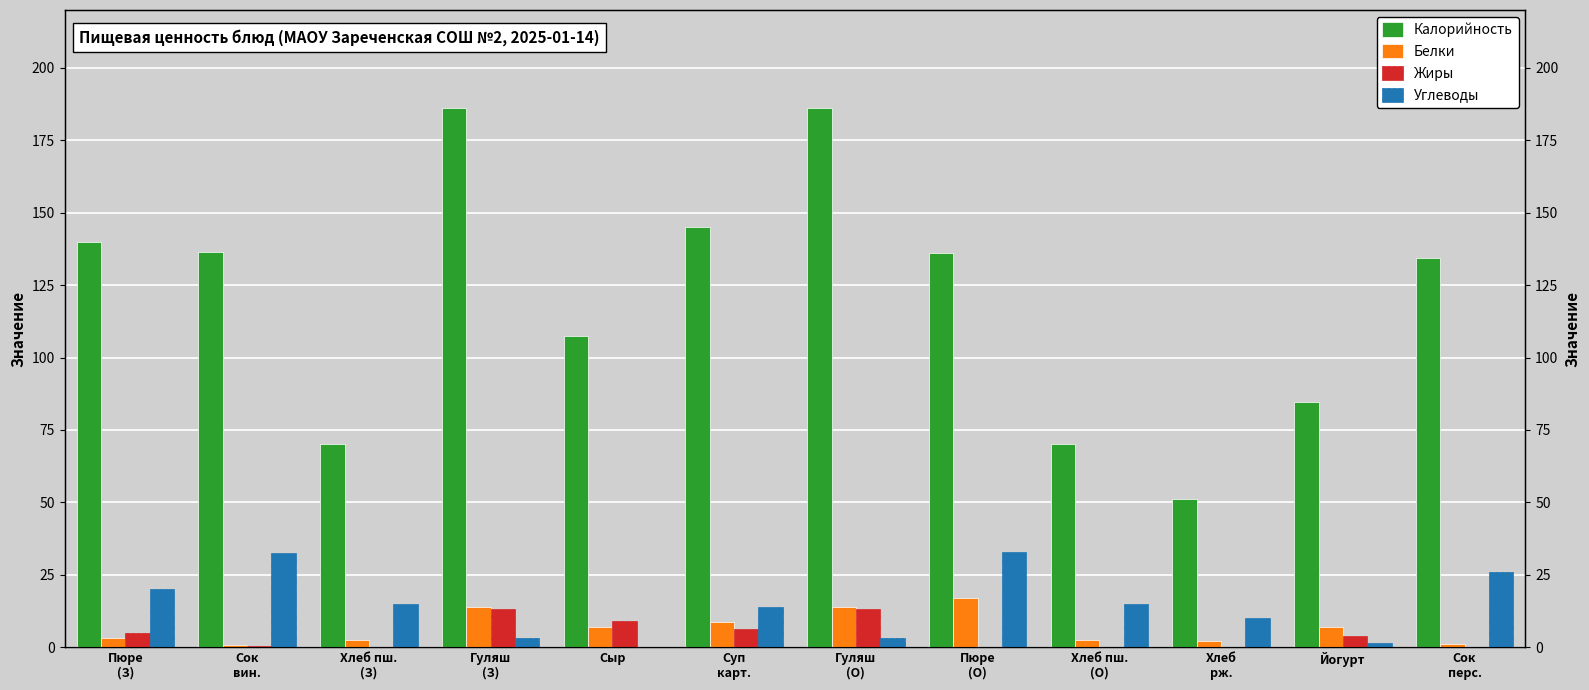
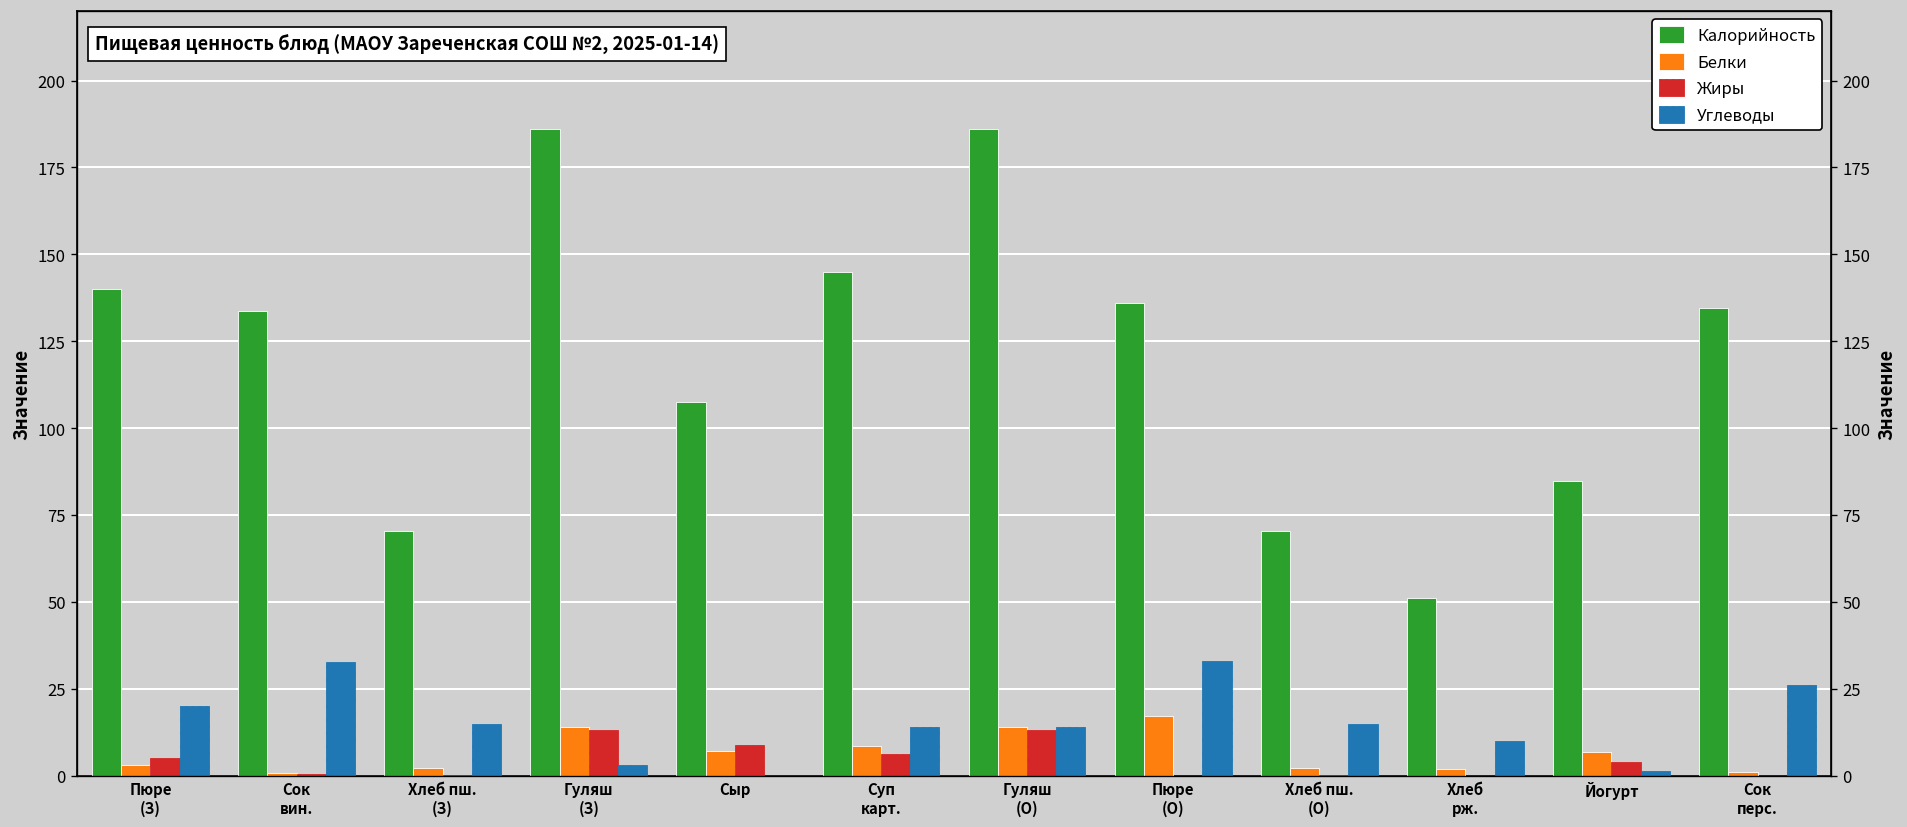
Калорийность, Сок вин.: 136 -> 134
Углеводы, Гуляш (О): 3 -> 14
